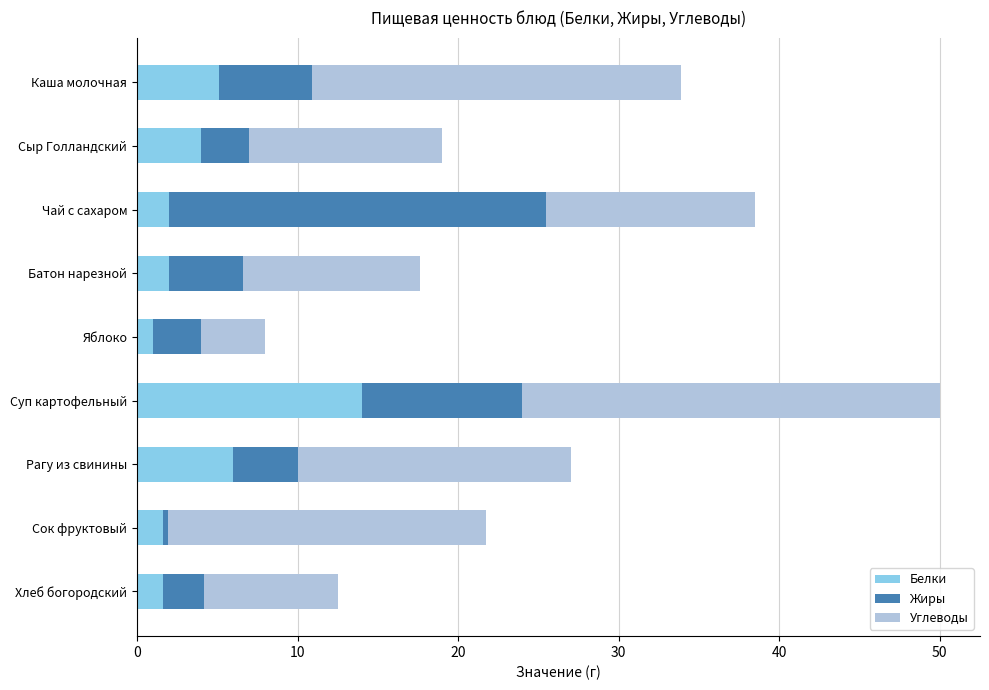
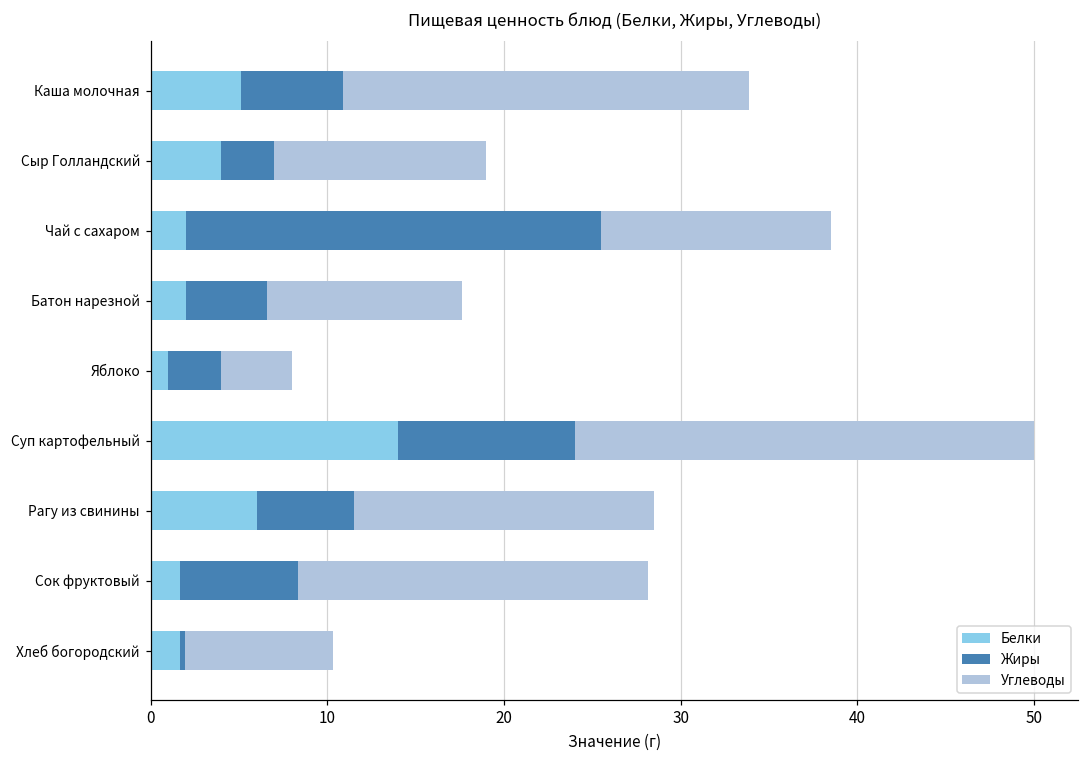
Жиры, Рагу из свинины: 4.0 -> 5.5
Жиры, Сок фруктовый: 0.3 -> 6.7
Жиры, Хлеб богородский: 2.5 -> 0.3
